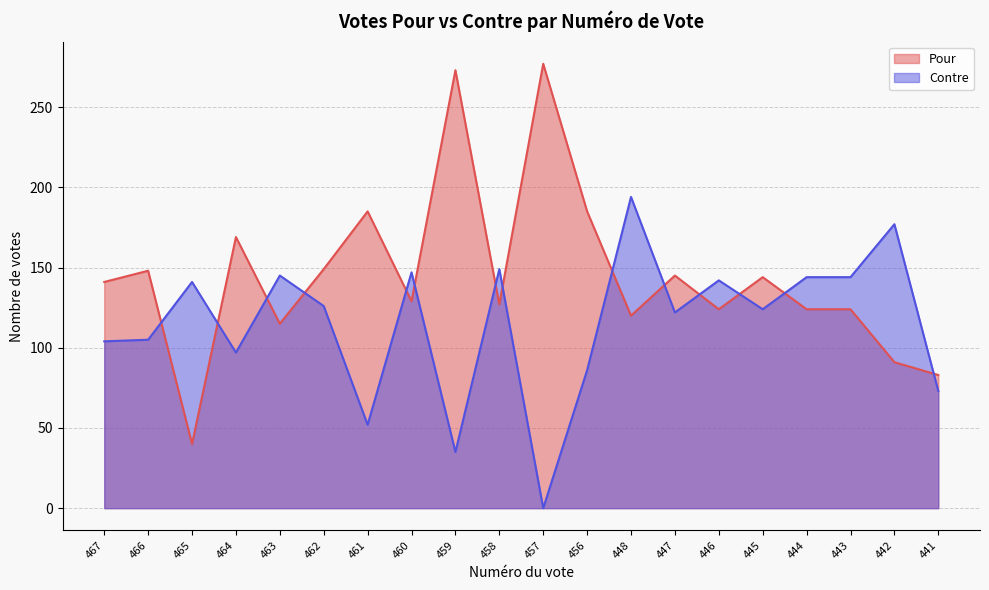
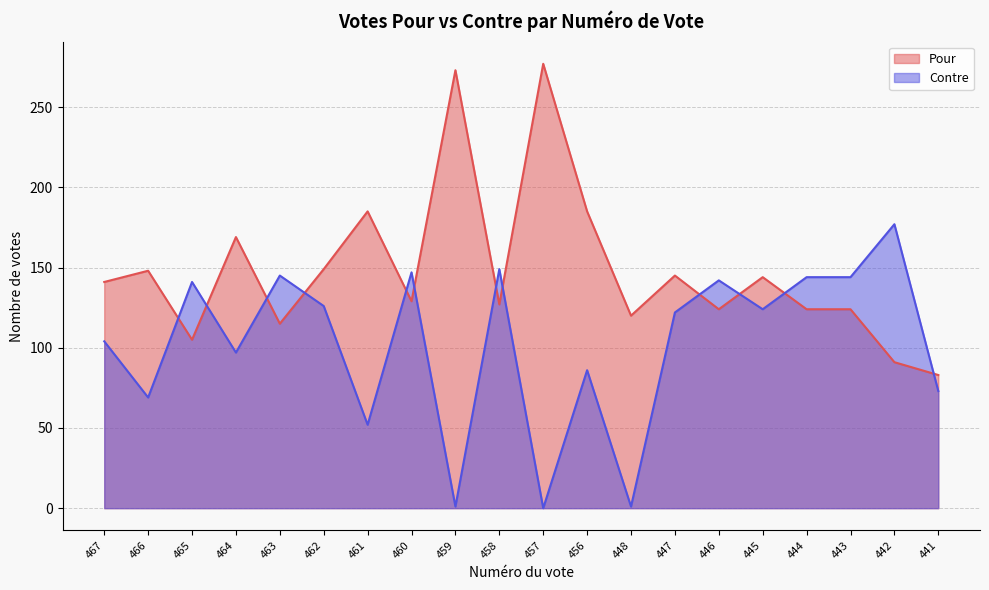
Contre, 466: 105 -> 69
Pour, 465: 40 -> 105
Contre, 459: 35 -> 1
Contre, 448: 194 -> 1
